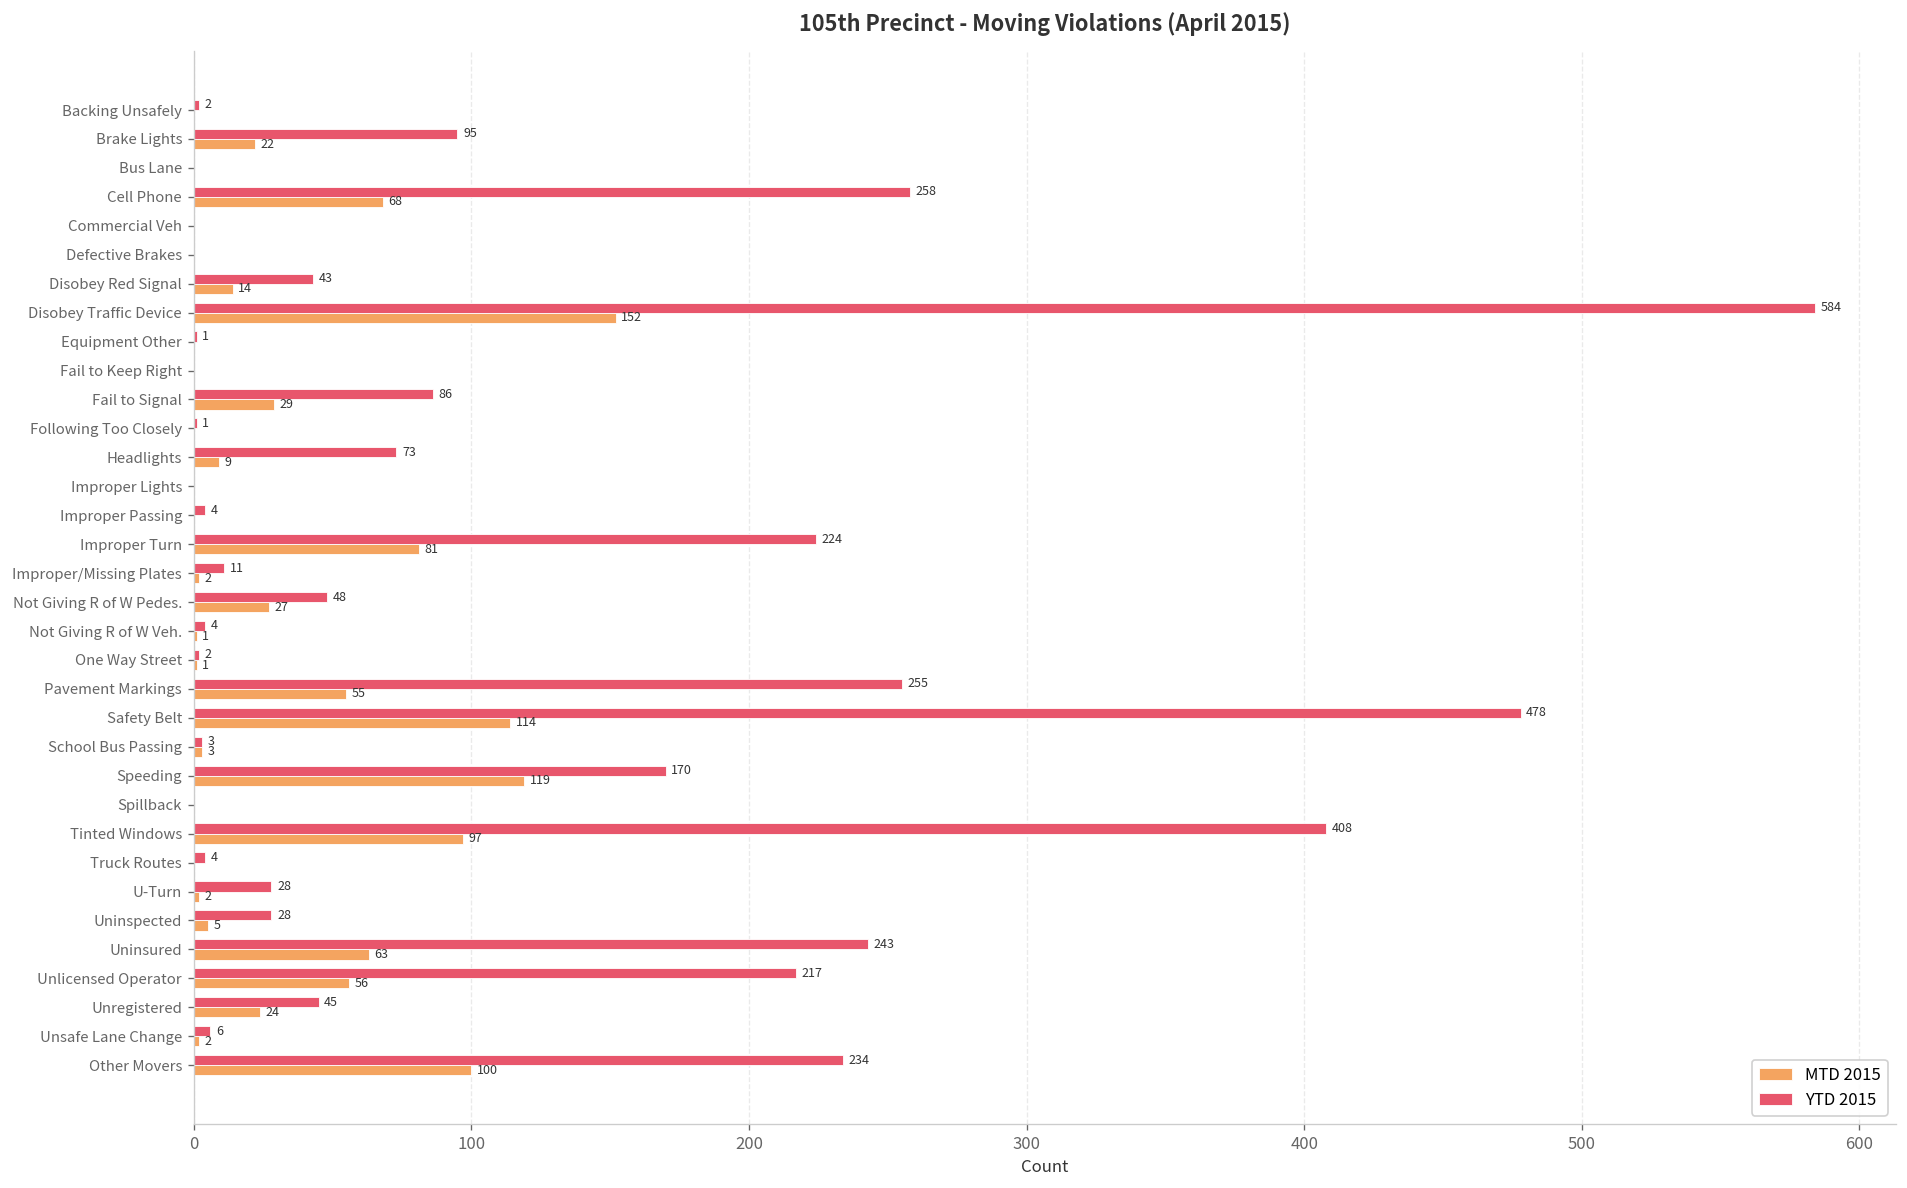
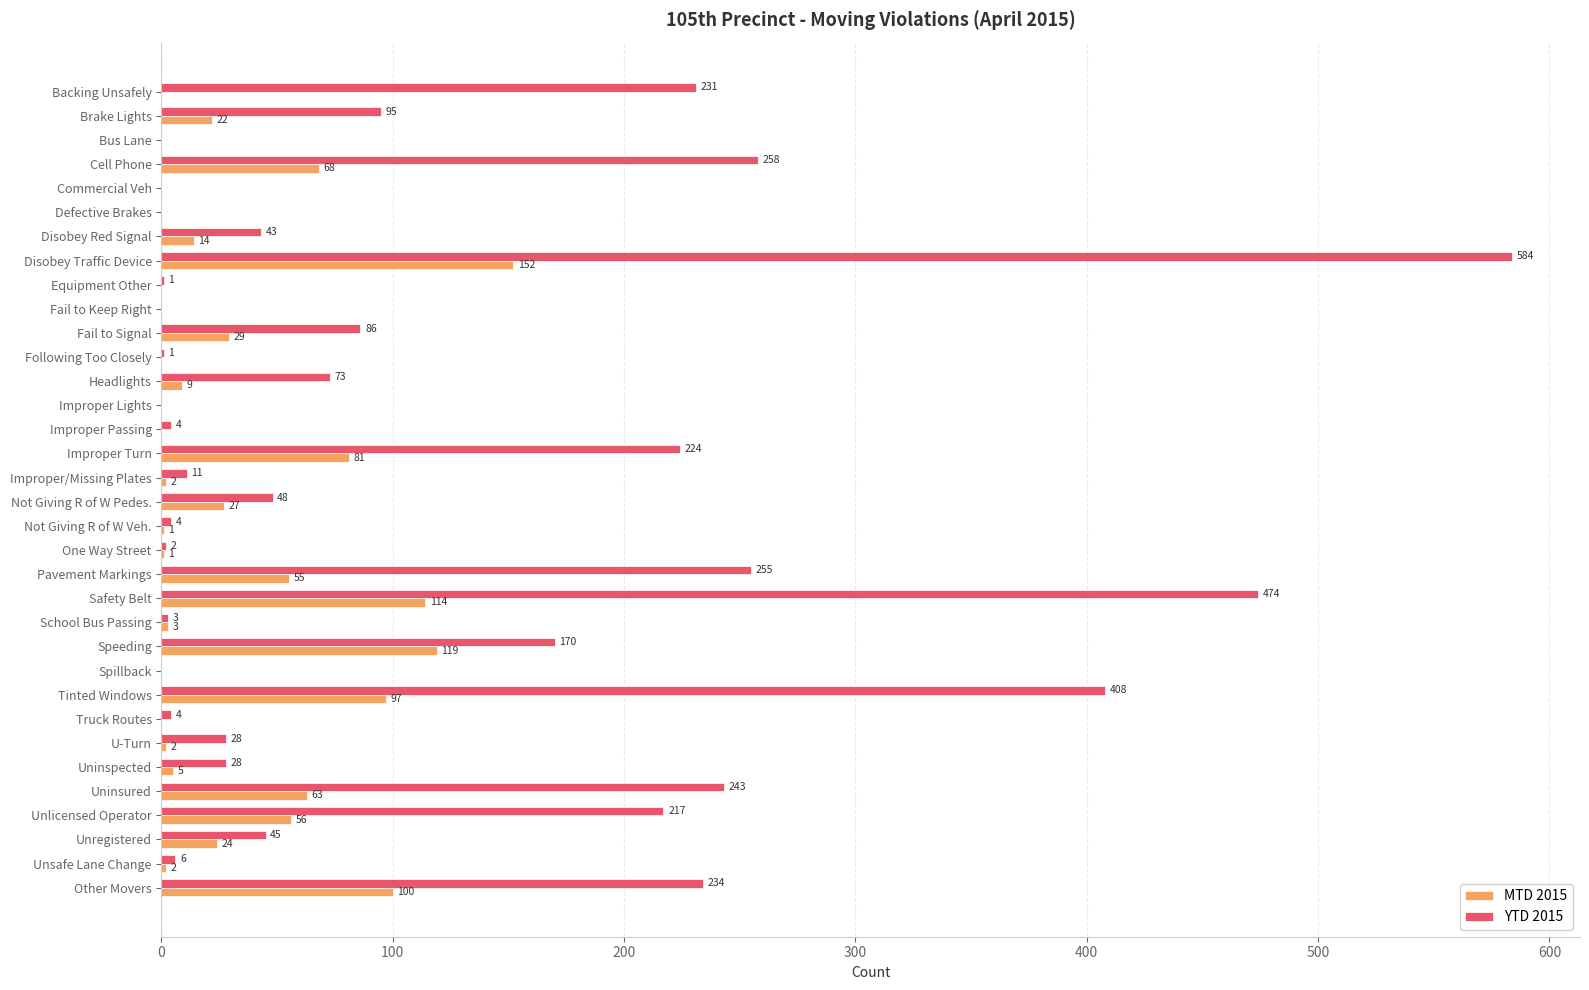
YTD 2015, Backing Unsafely: 2 -> 231
YTD 2015, Safety Belt: 478 -> 474
